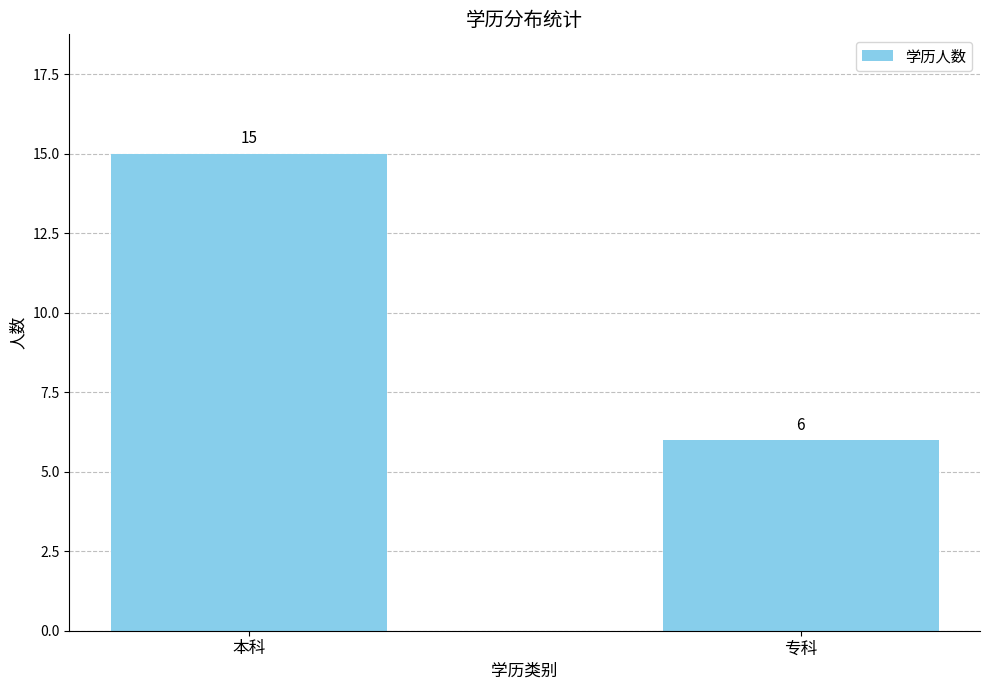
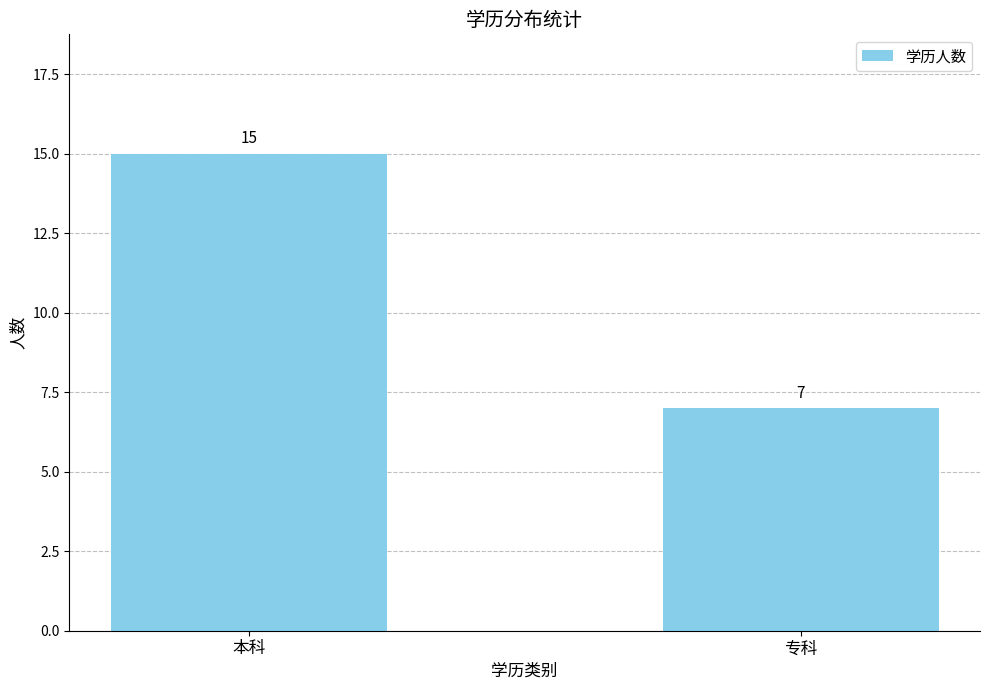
专科: 6 -> 7
